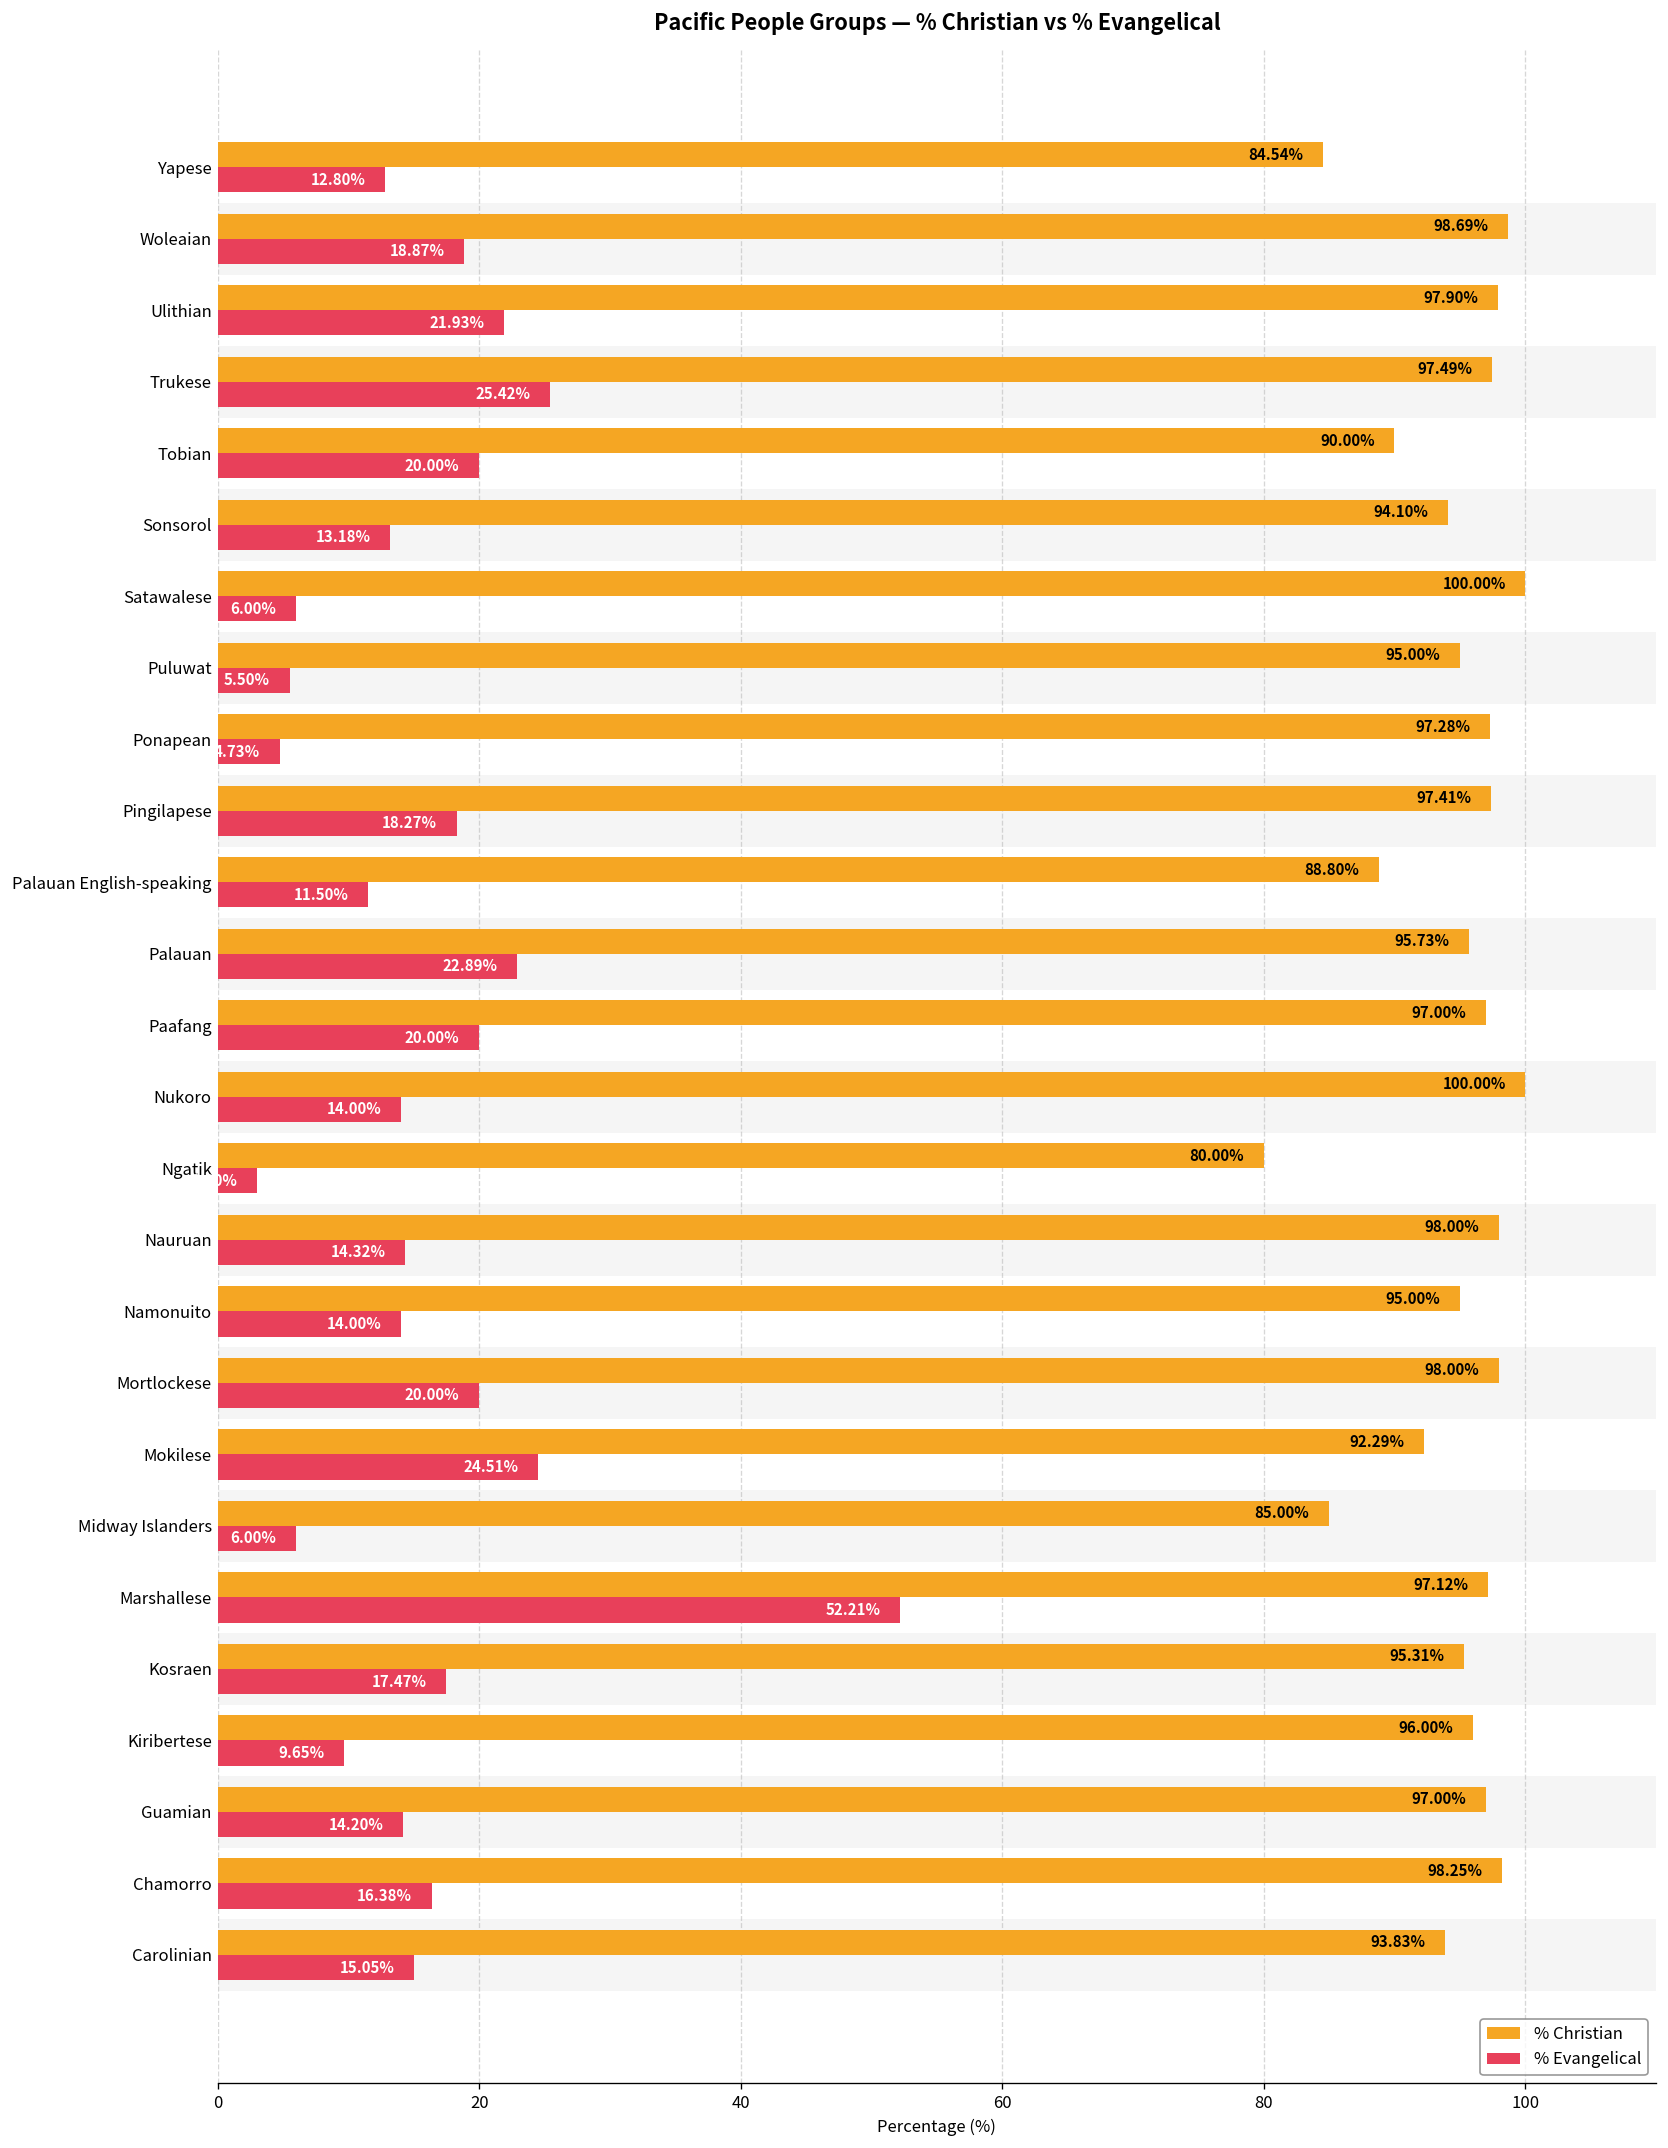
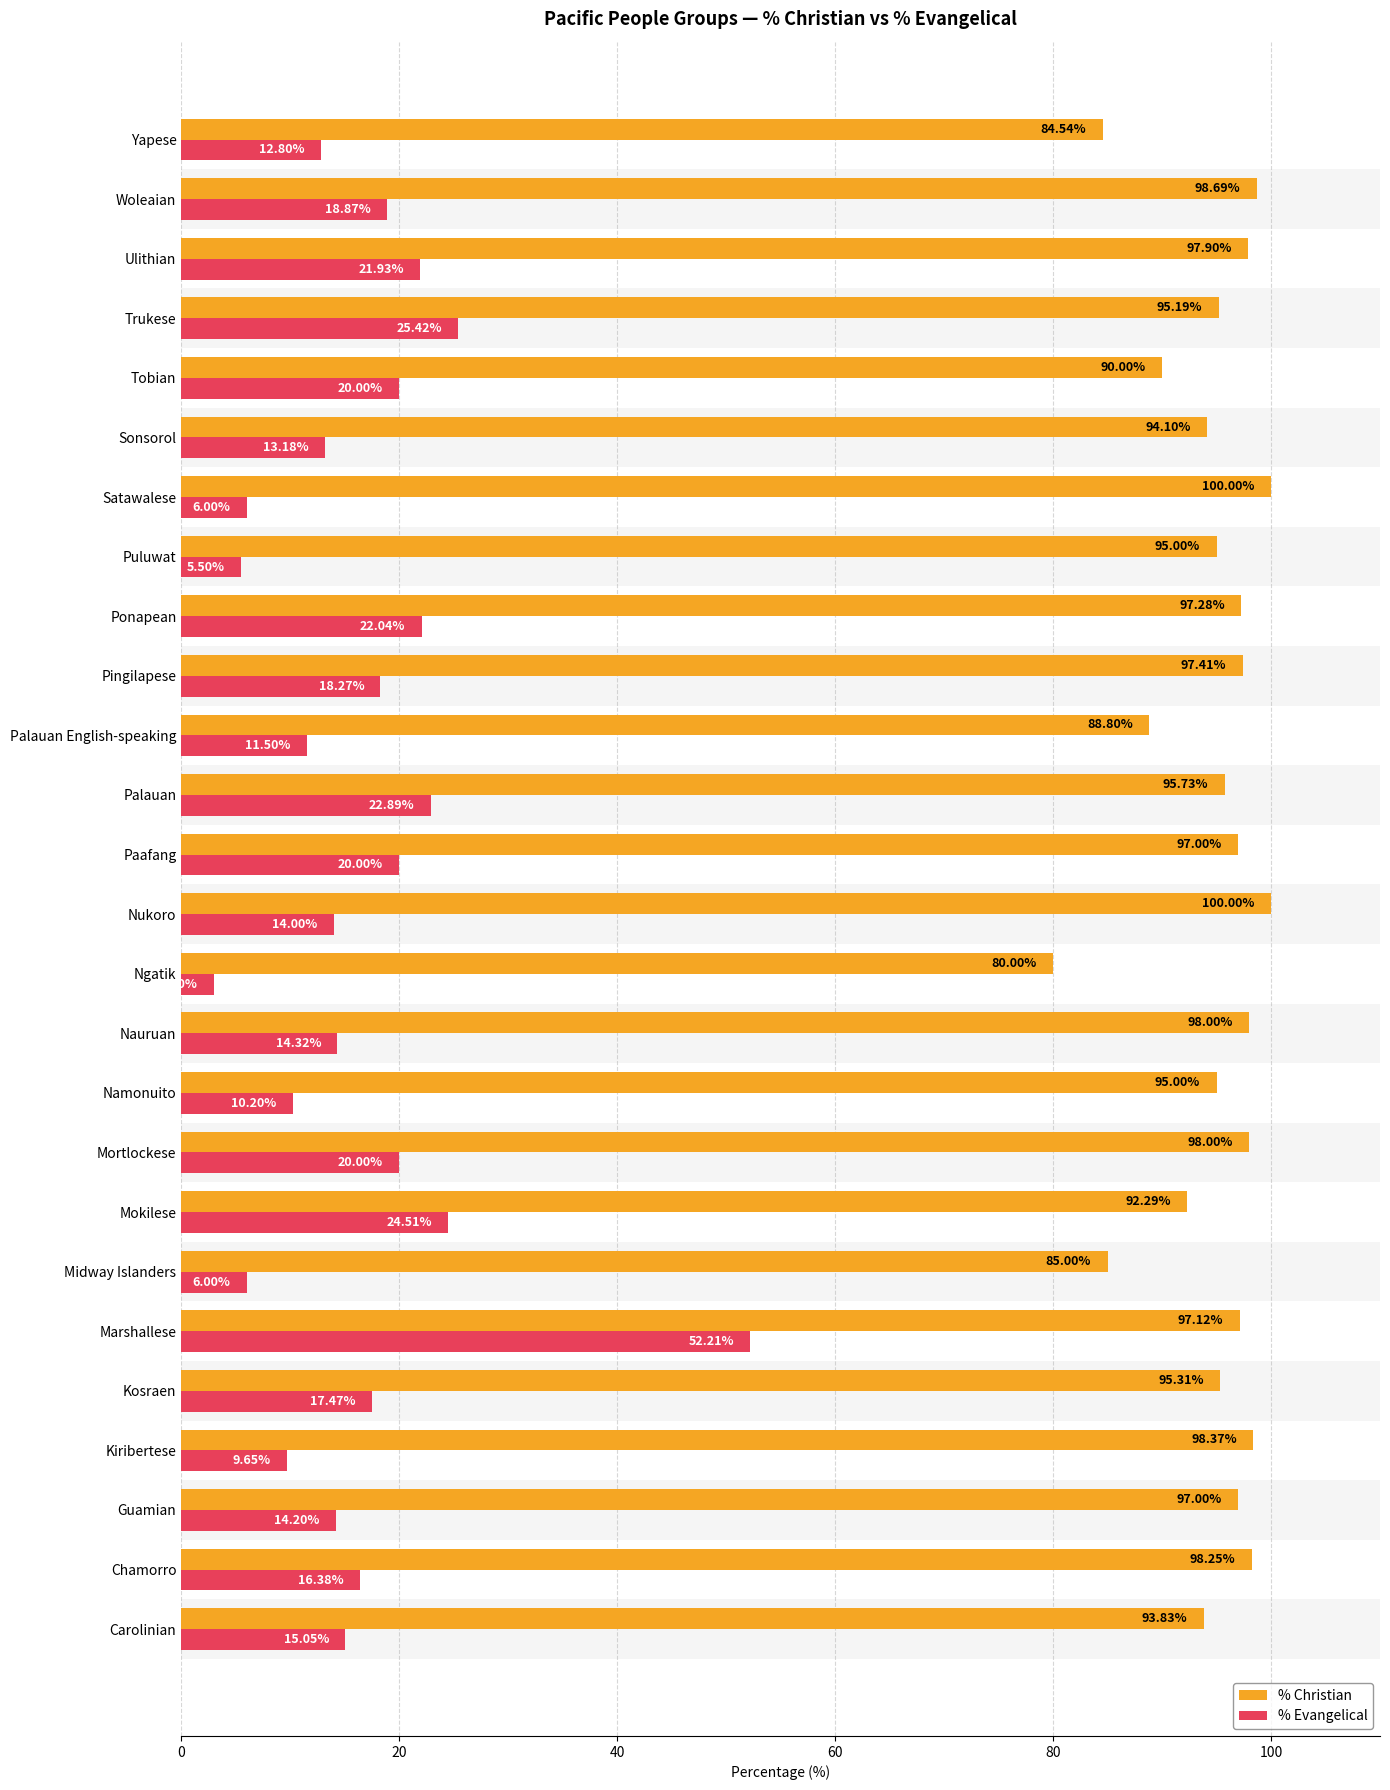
% Christian, Trukese: 97.49% -> 95.19%
% Evangelical, Ponapean: 4.73% -> 22.04%
% Evangelical, Namonuito: 14.00% -> 10.20%
% Christian, Kiribertese: 96.00% -> 98.37%
